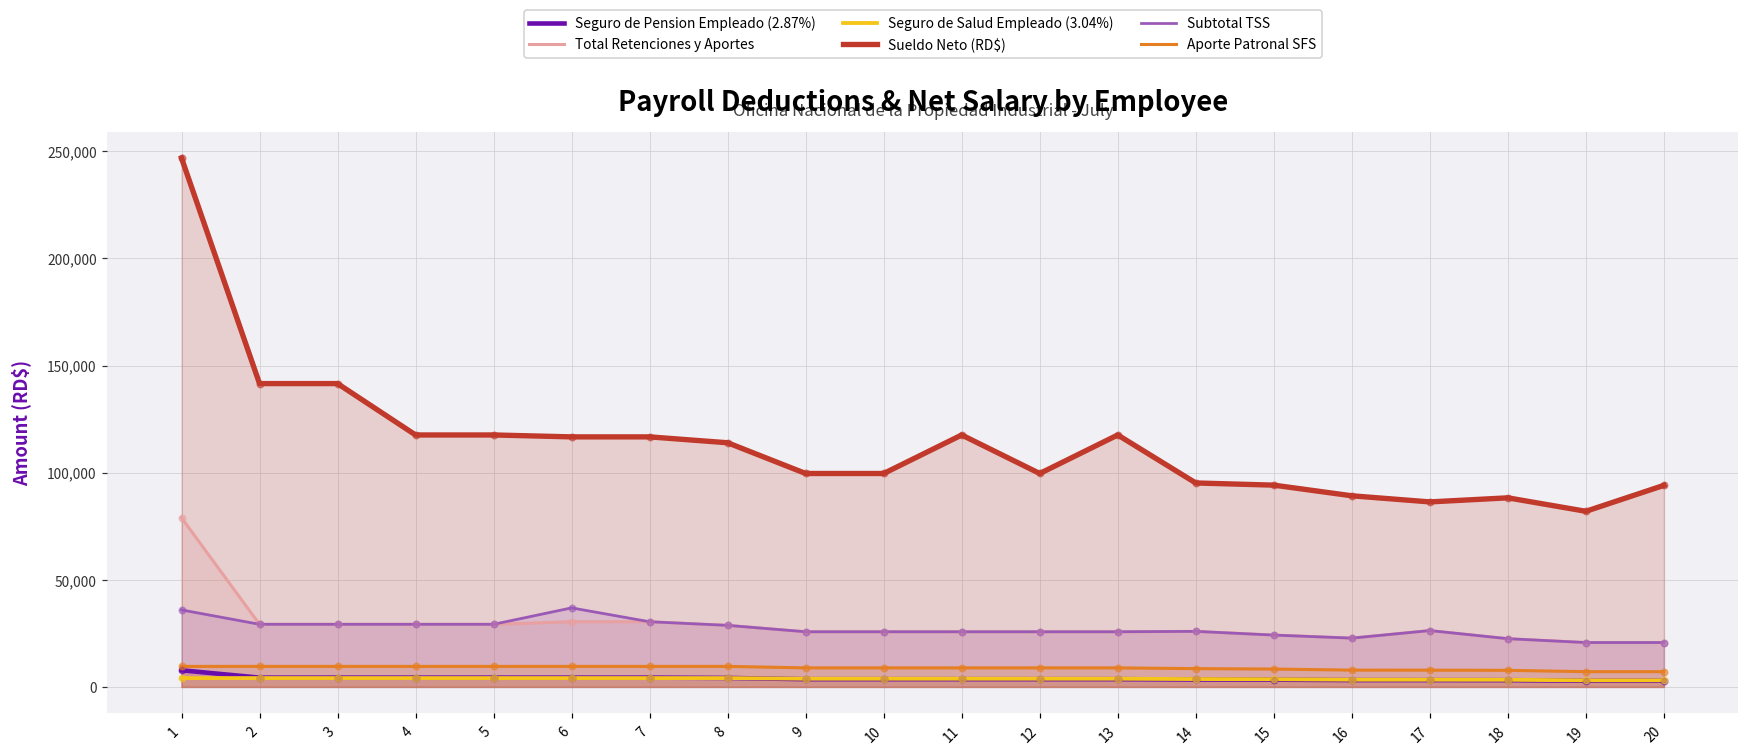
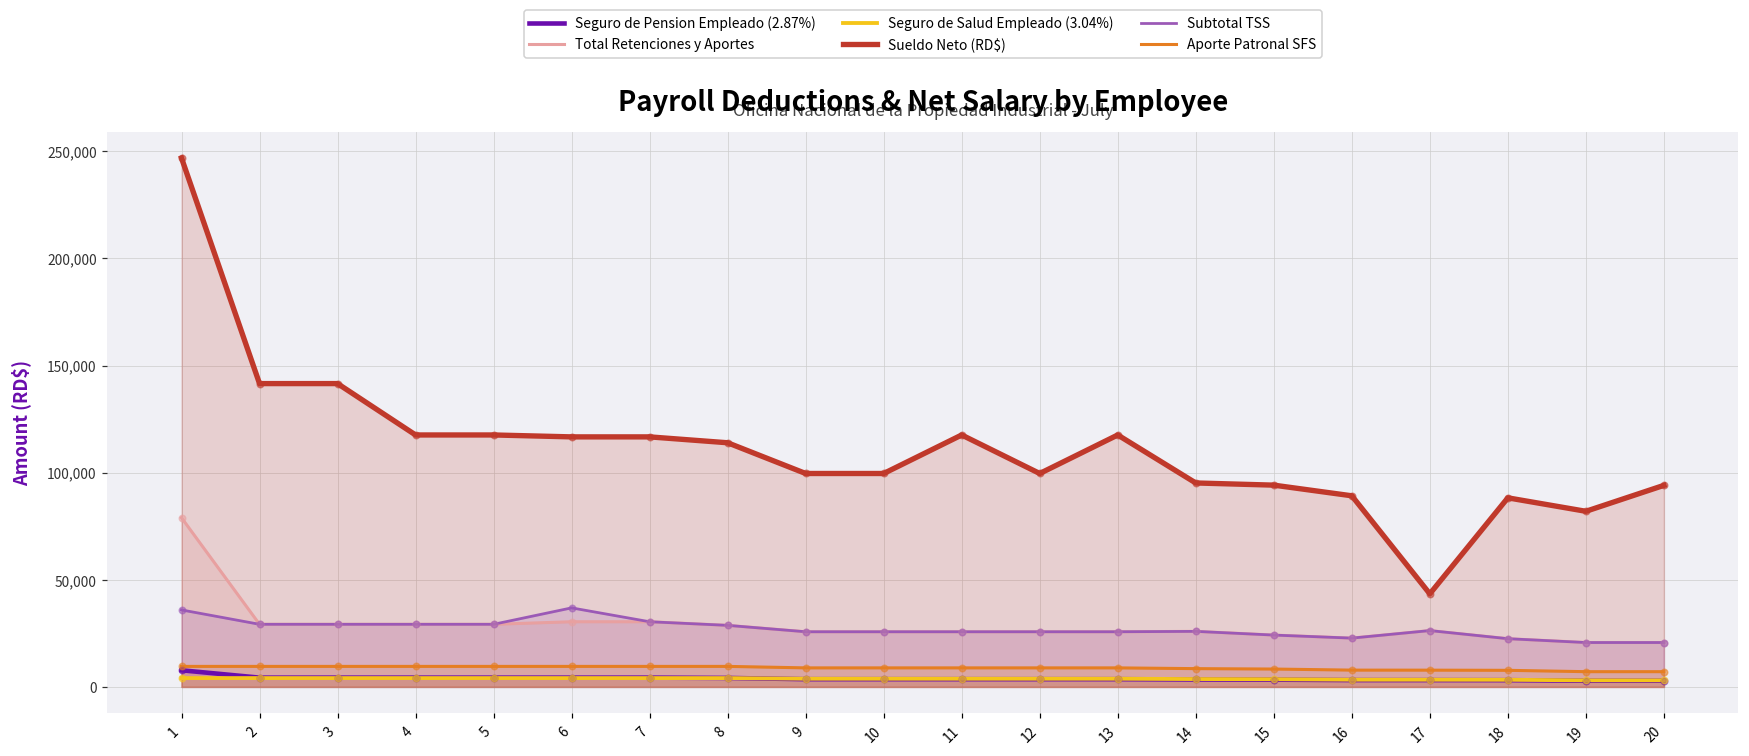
Sueldo Neto (RD$), 17: 86,000 -> 43,000
